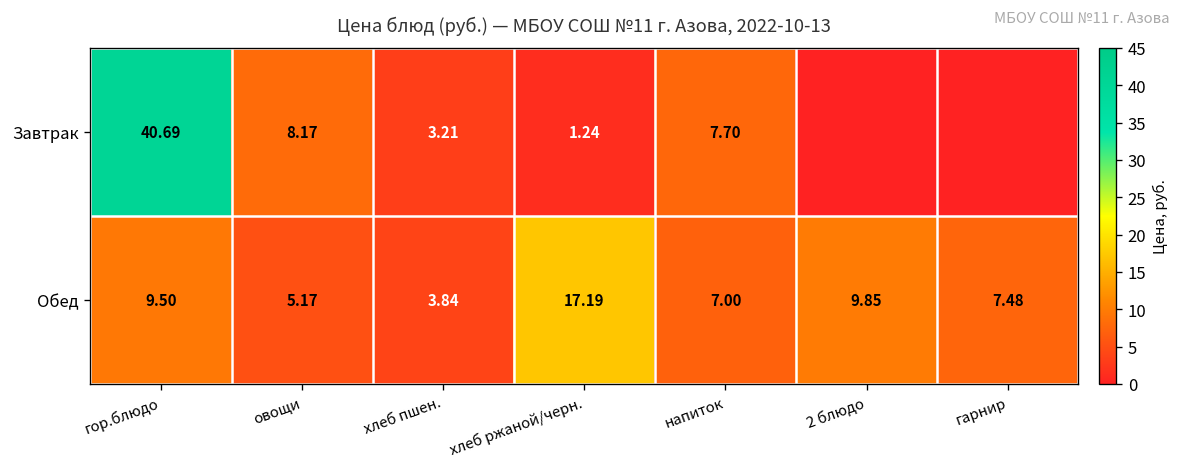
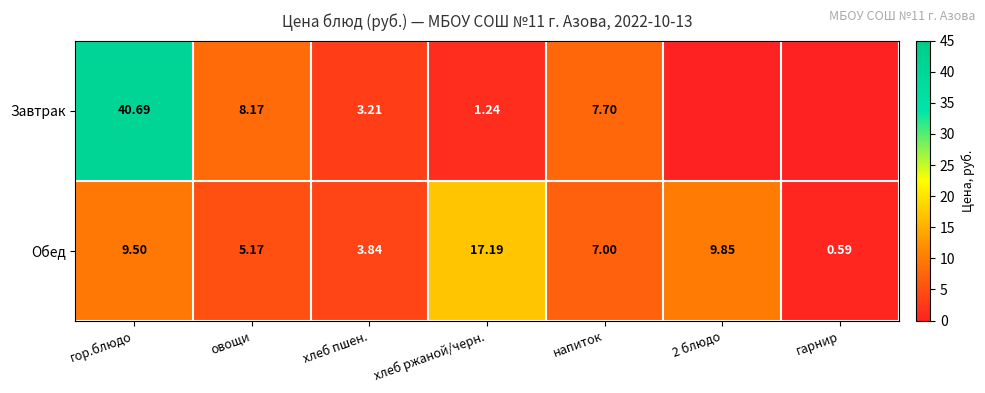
Обед, гарнир: 7.48 -> 0.59
